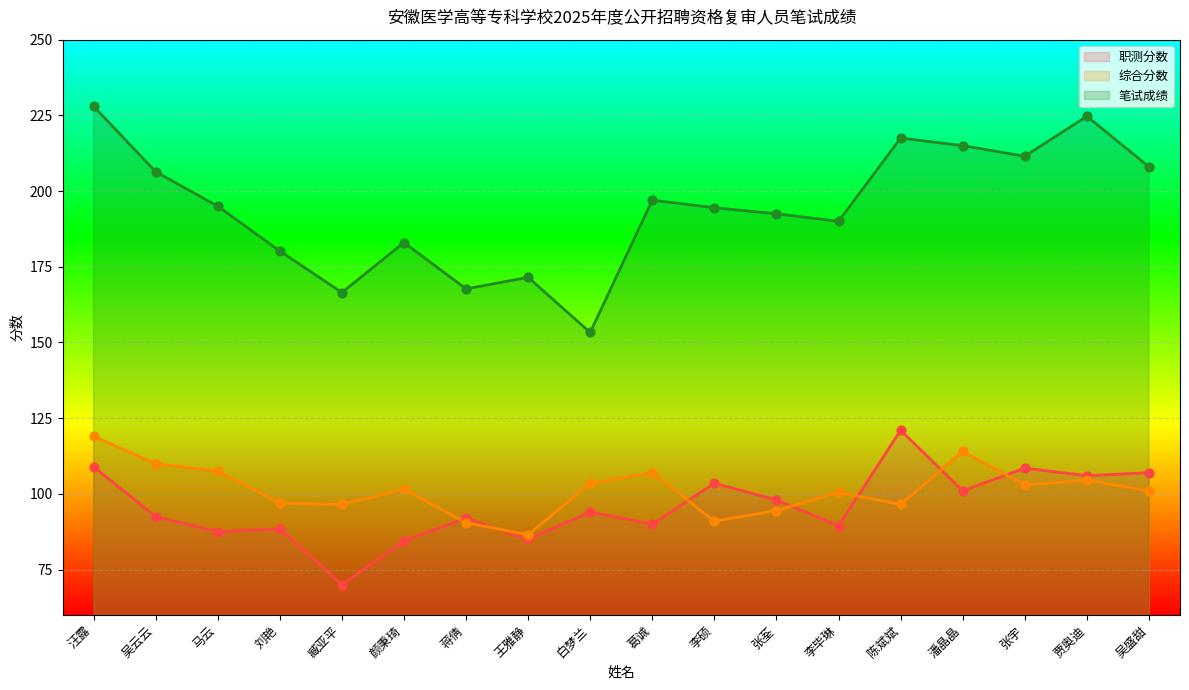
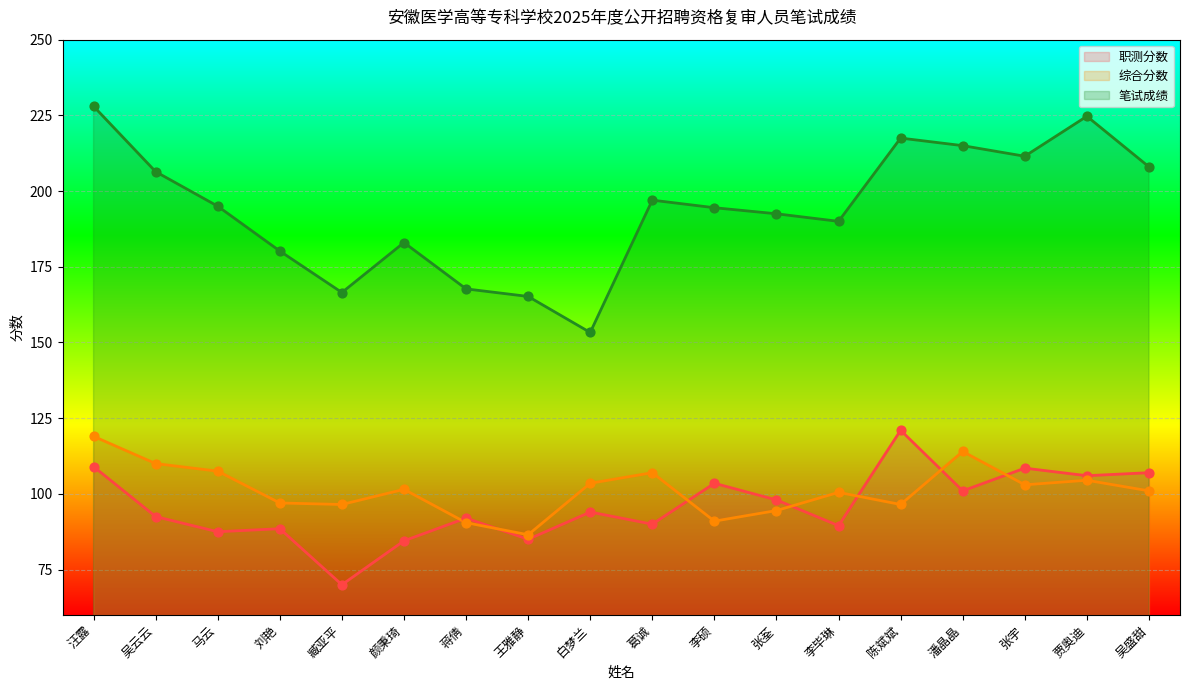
笔试成绩, 王雅静: 172 -> 165
